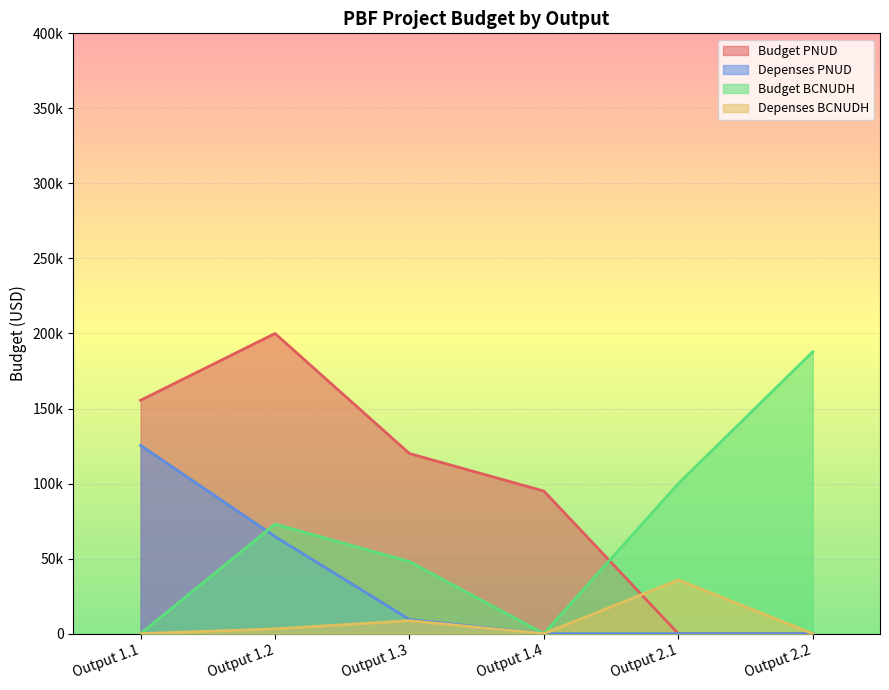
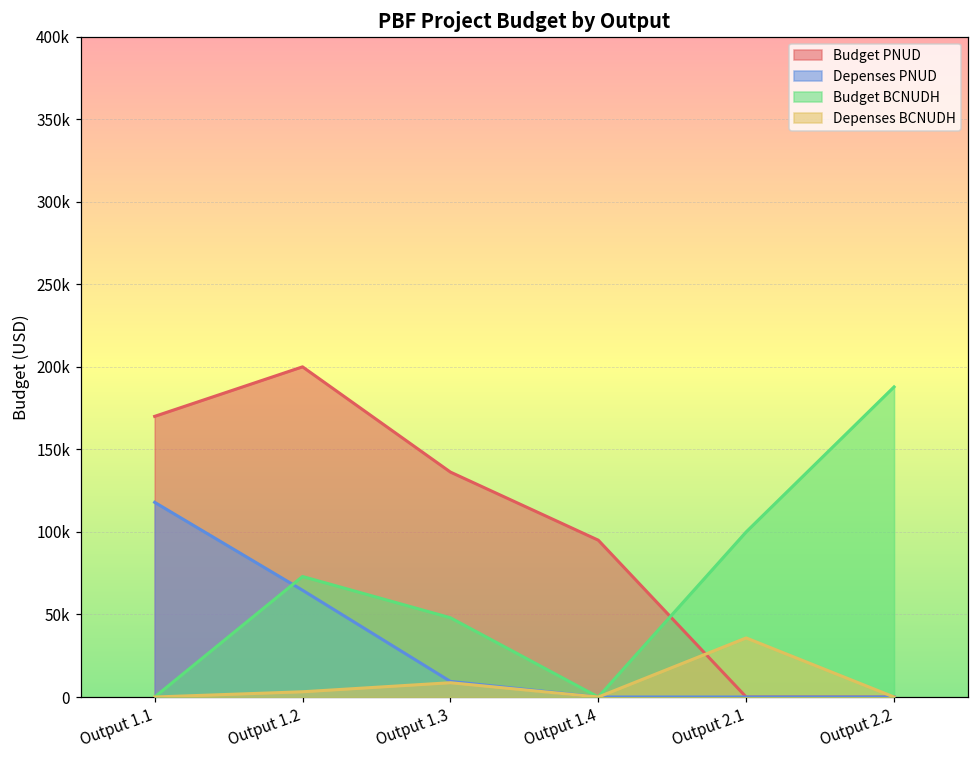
Budget PNUD, Output 1.1: 156000 -> 170000
Depenses PNUD, Output 1.1: 125000 -> 118000
Budget PNUD, Output 1.3: 120000 -> 136000
